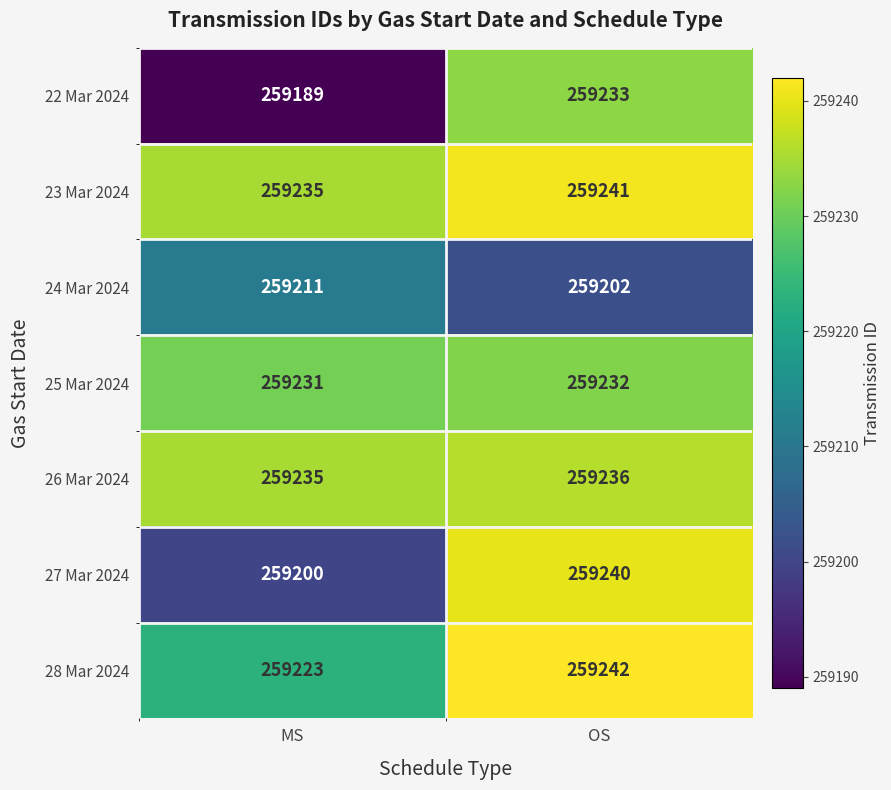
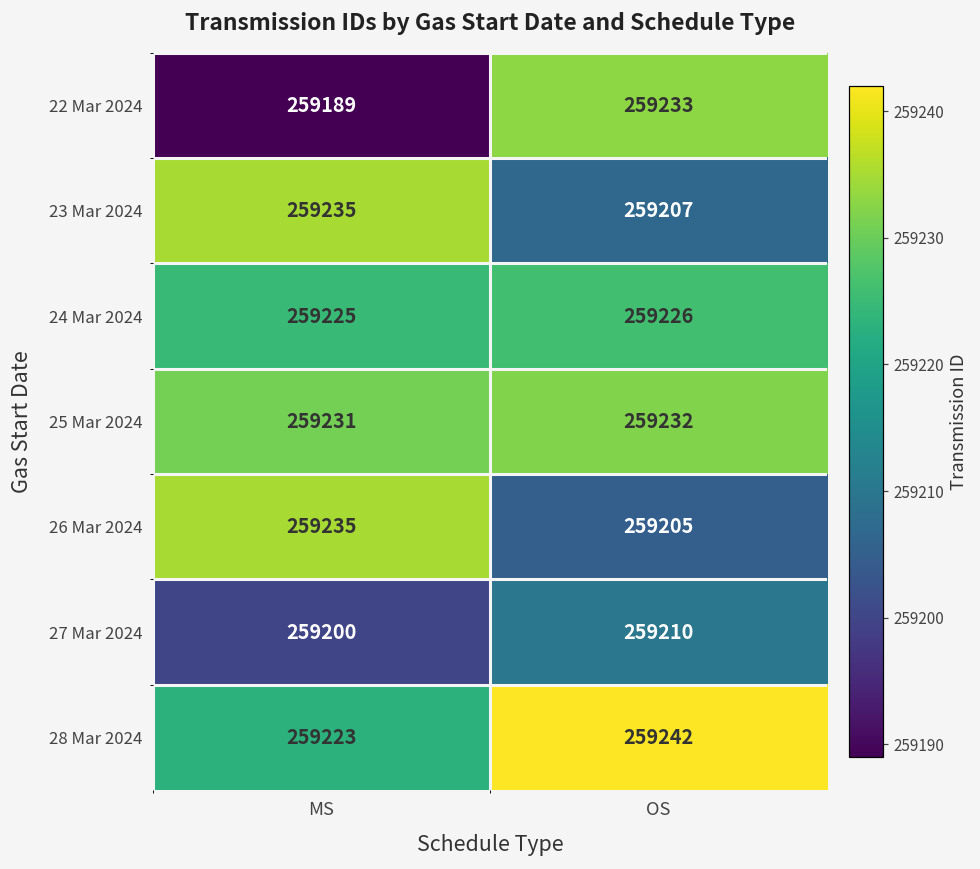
23 Mar 2024, OS: 259241 -> 259207
24 Mar 2024, MS: 259211 -> 259225
24 Mar 2024, OS: 259202 -> 259226
26 Mar 2024, OS: 259236 -> 259205
27 Mar 2024, OS: 259240 -> 259210
